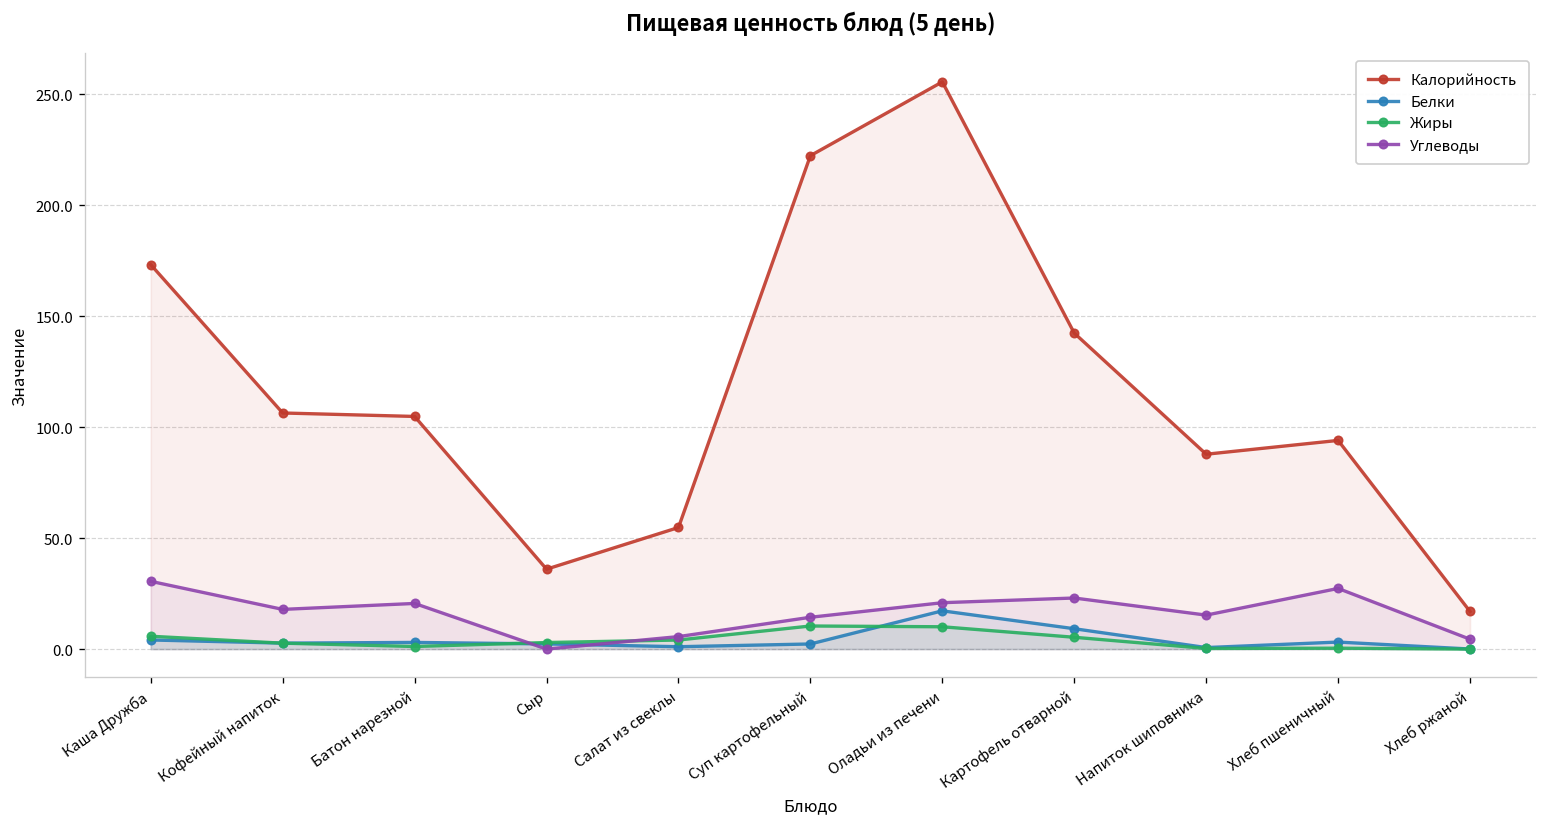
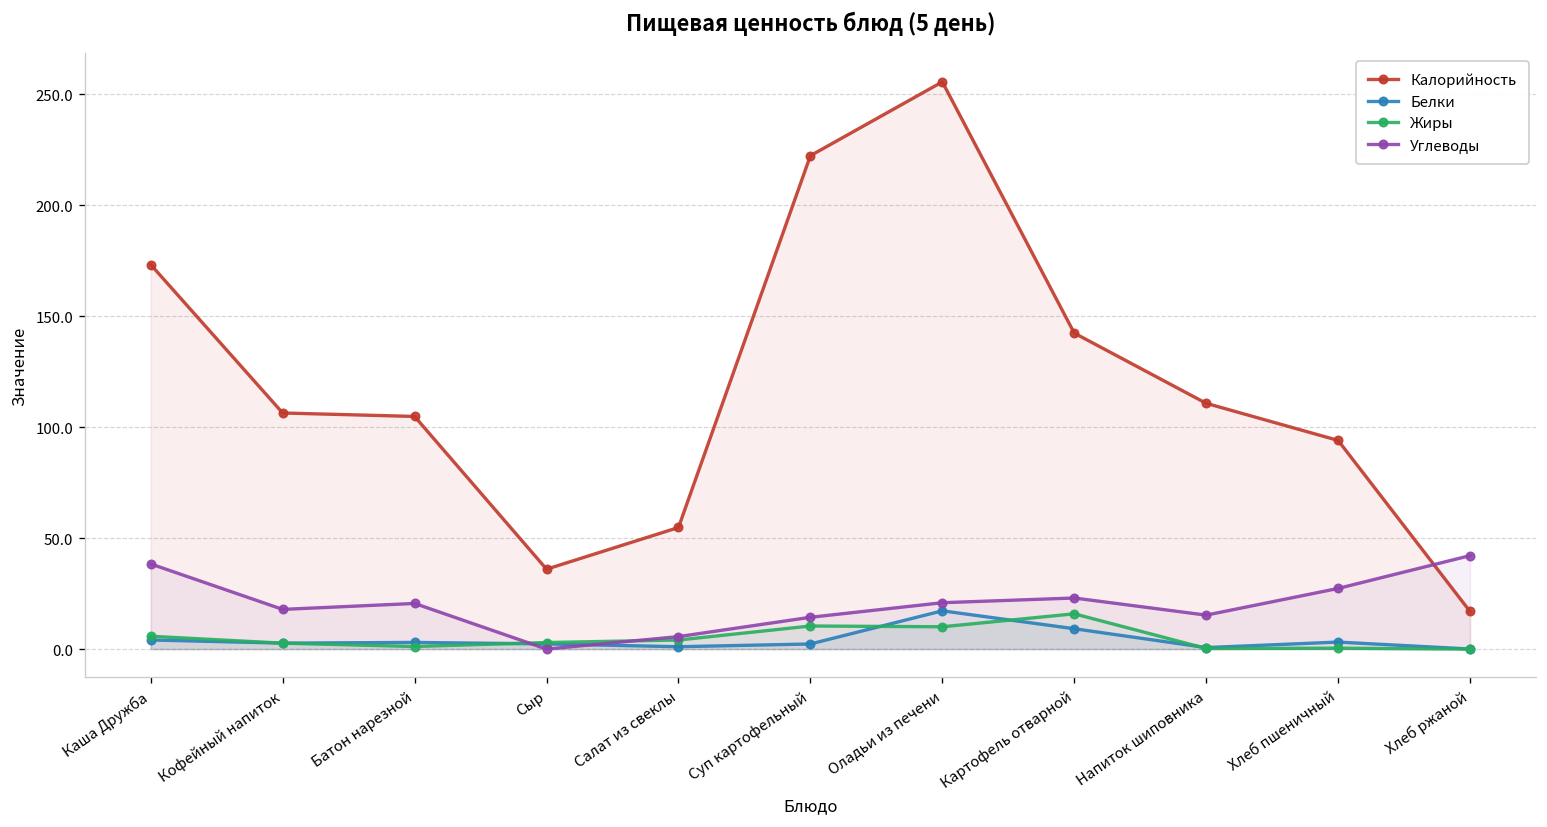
Углеводы, Каша Дружба: 31 -> 38
Жиры, Картофель отварной: 5 -> 16
Калорийность, Напиток шиповника: 88 -> 111
Углеводы, Хлеб ржаной: 4 -> 42
